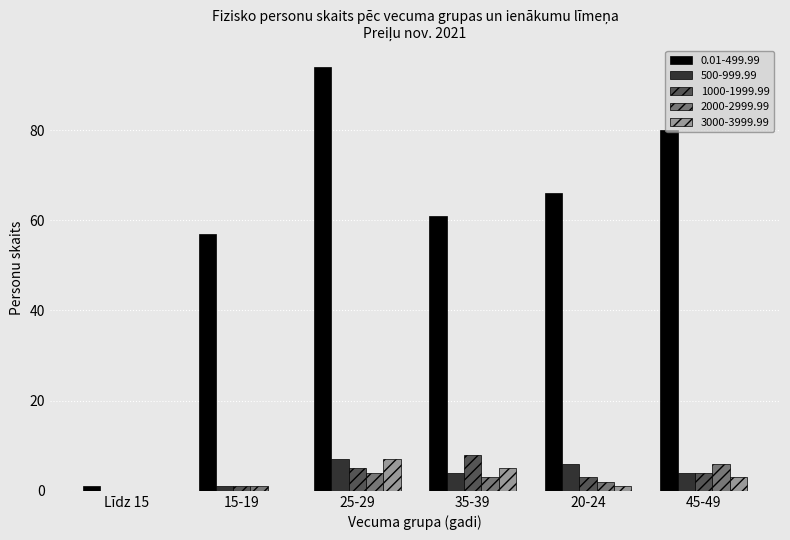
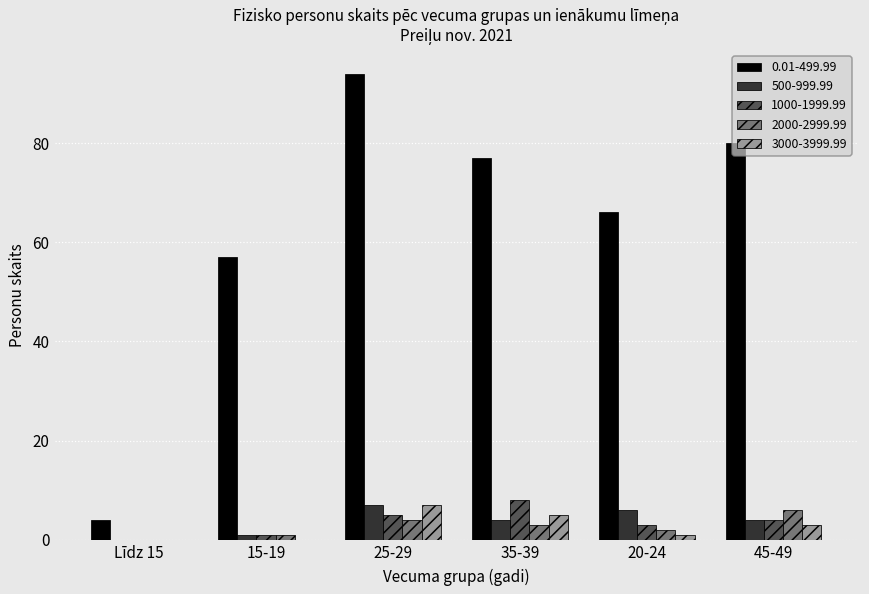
0.01-499.99, Līdz 15: 1 -> 4
0.01-499.99, 35-39: 61 -> 77
